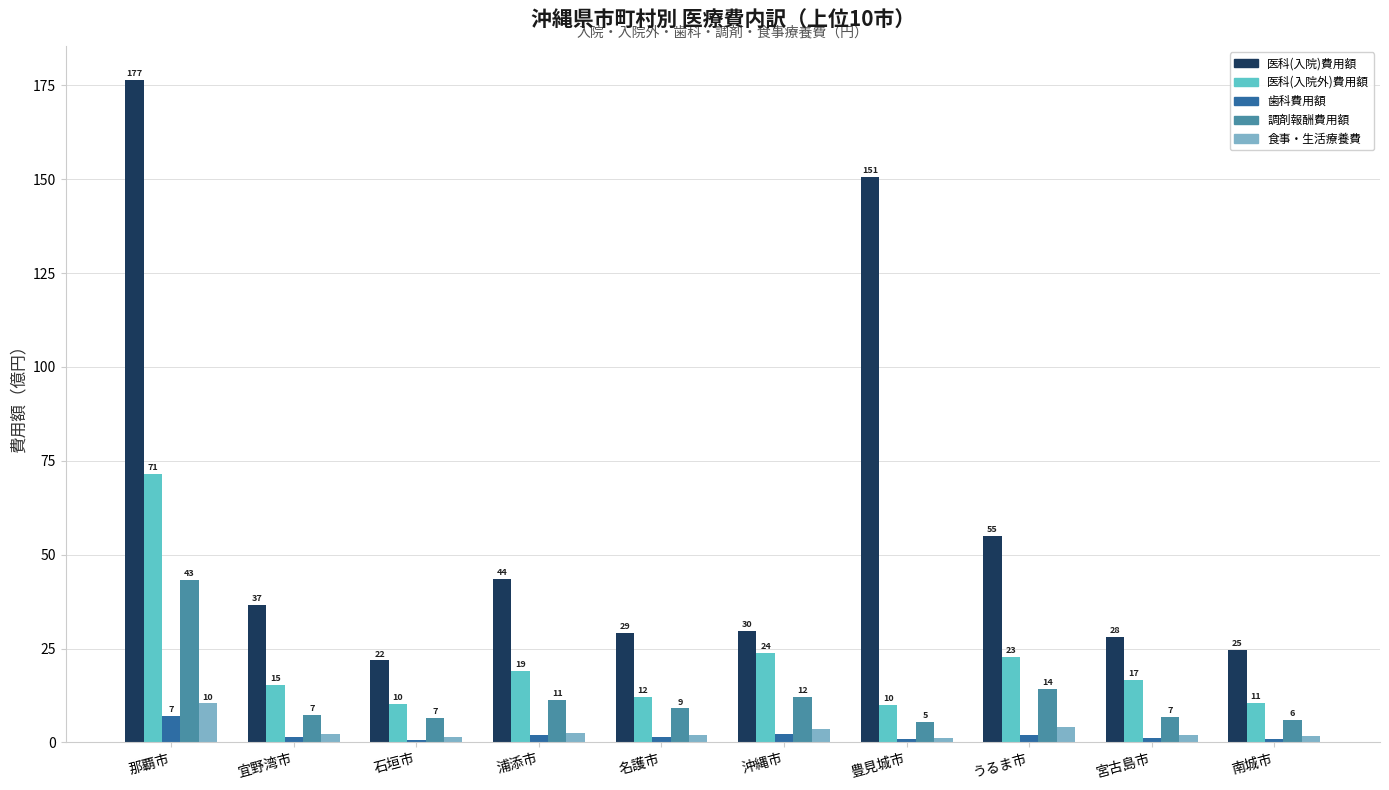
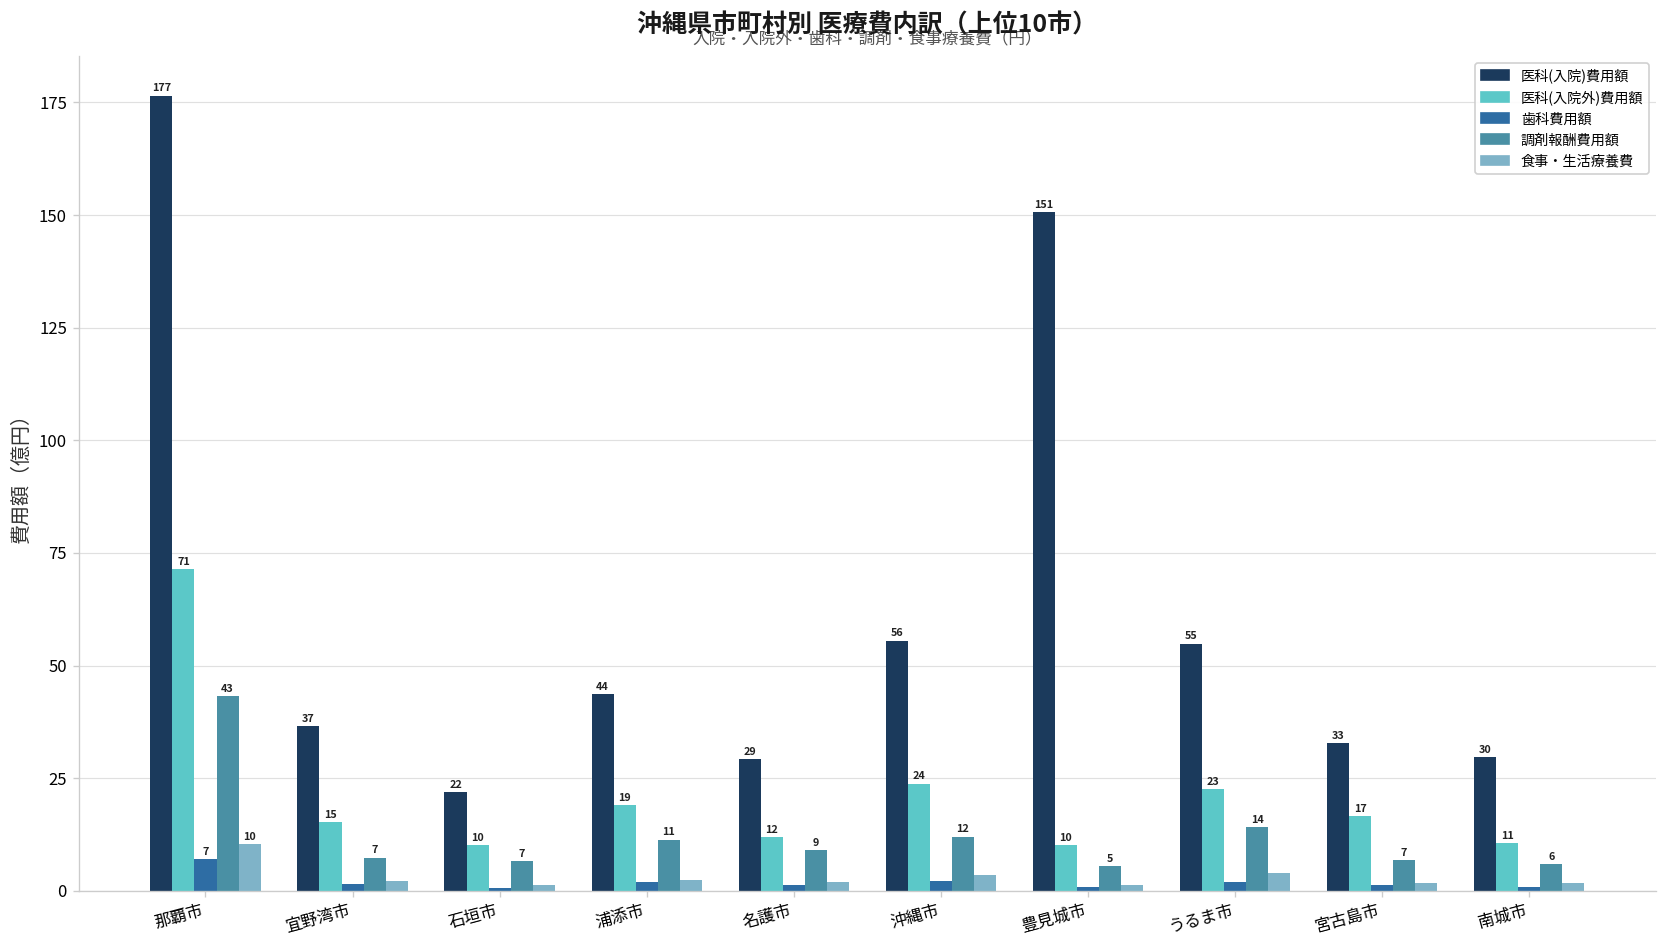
医科(入院)費用額, 沖縄市: 30 -> 56
医科(入院)費用額, 宮古島市: 28 -> 33
医科(入院)費用額, 南城市: 25 -> 30
